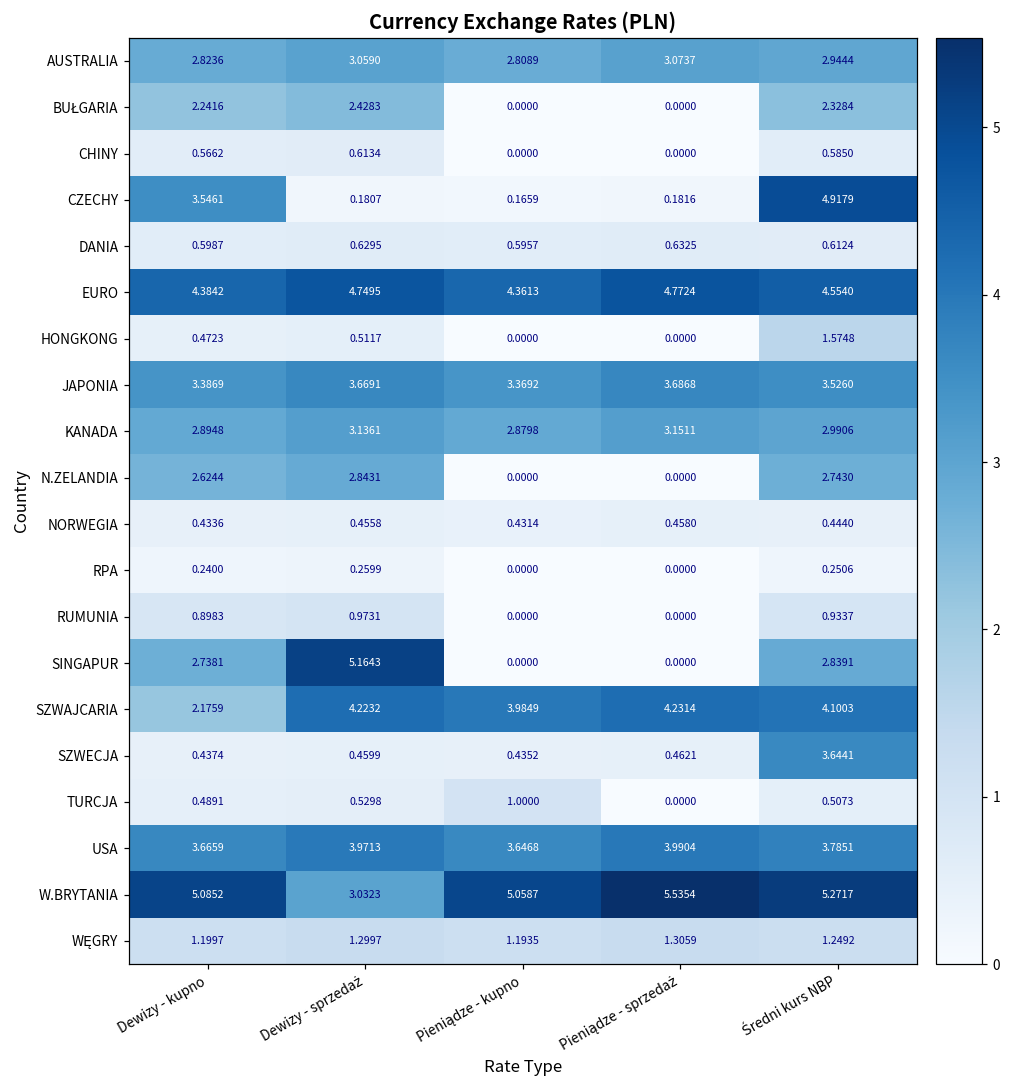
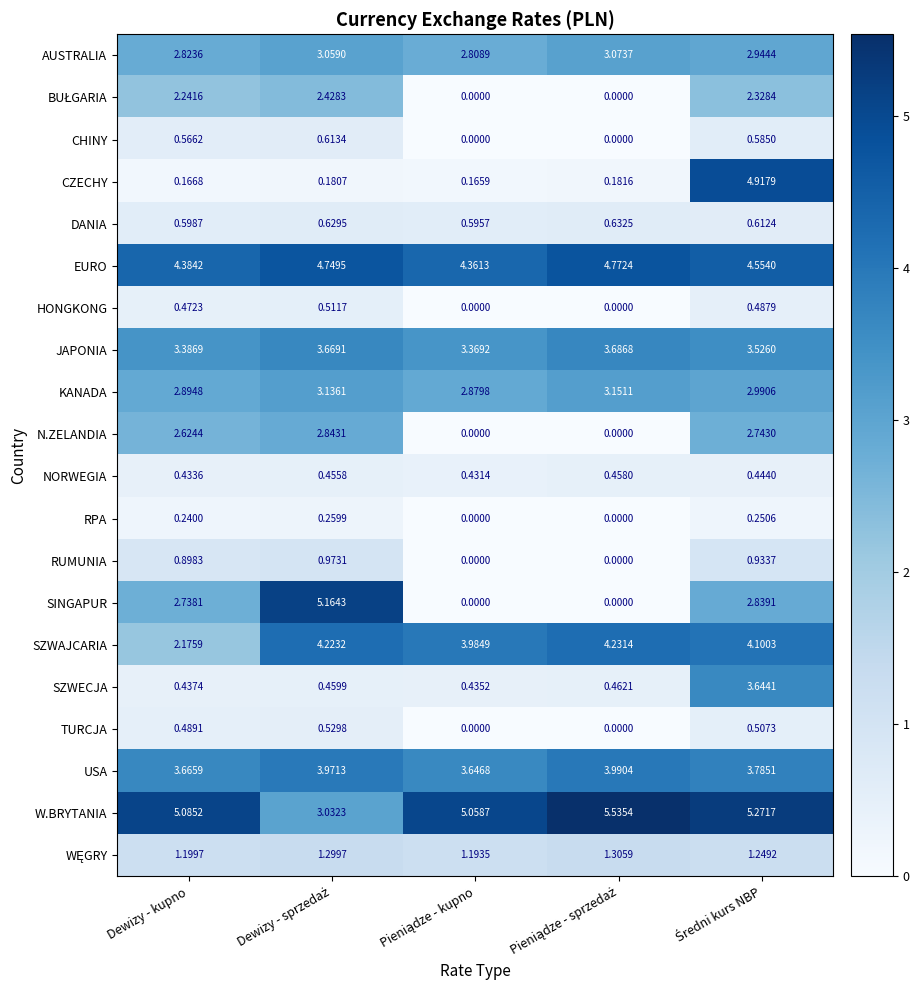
CZECHY, Dewizy - kupno: 3.5461 -> 0.1668
HONGKONG, Średni kurs NBP: 1.5748 -> 0.4879
TURCJA, Pieniądze - kupno: 1.0000 -> 0.0000
